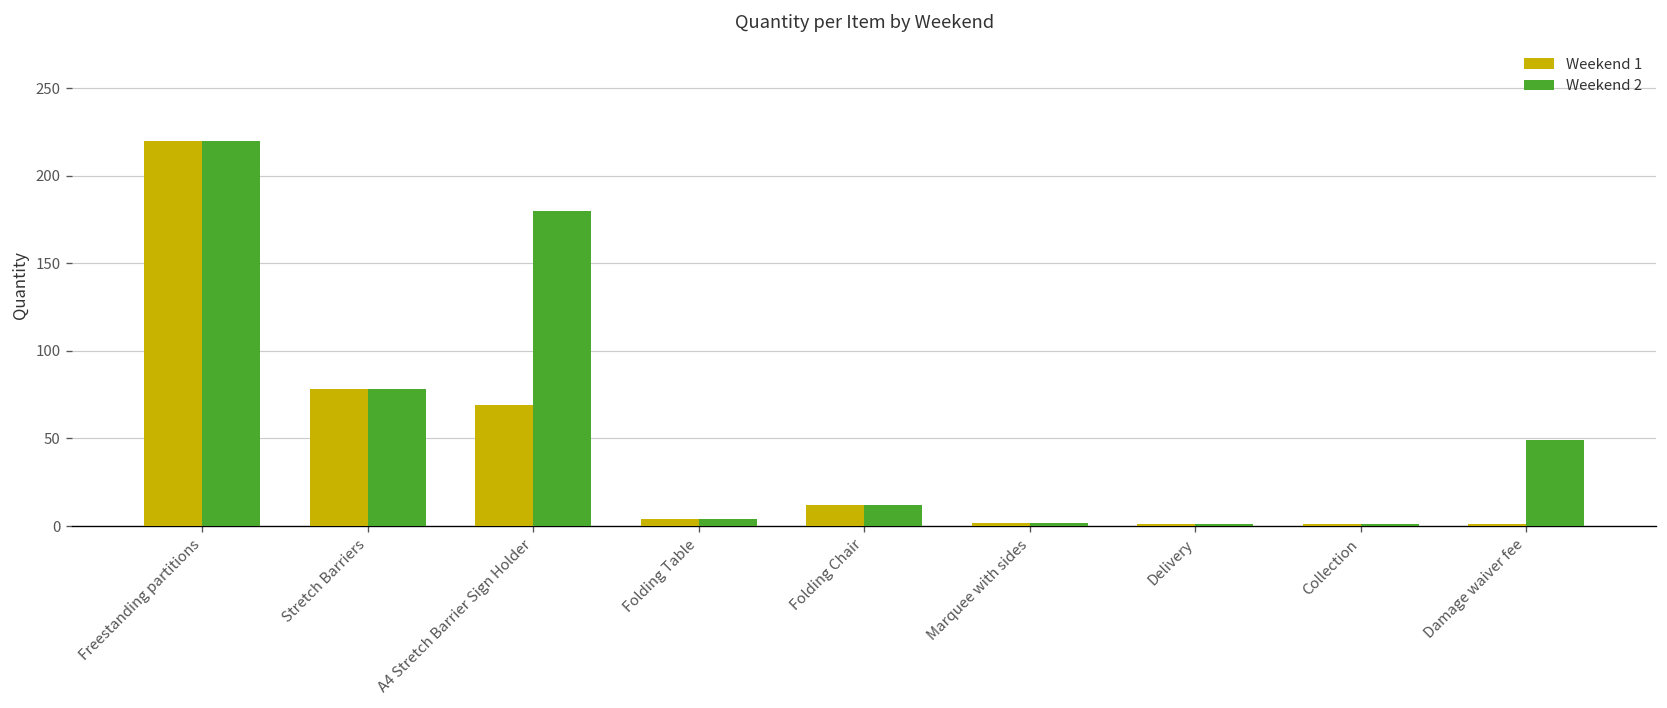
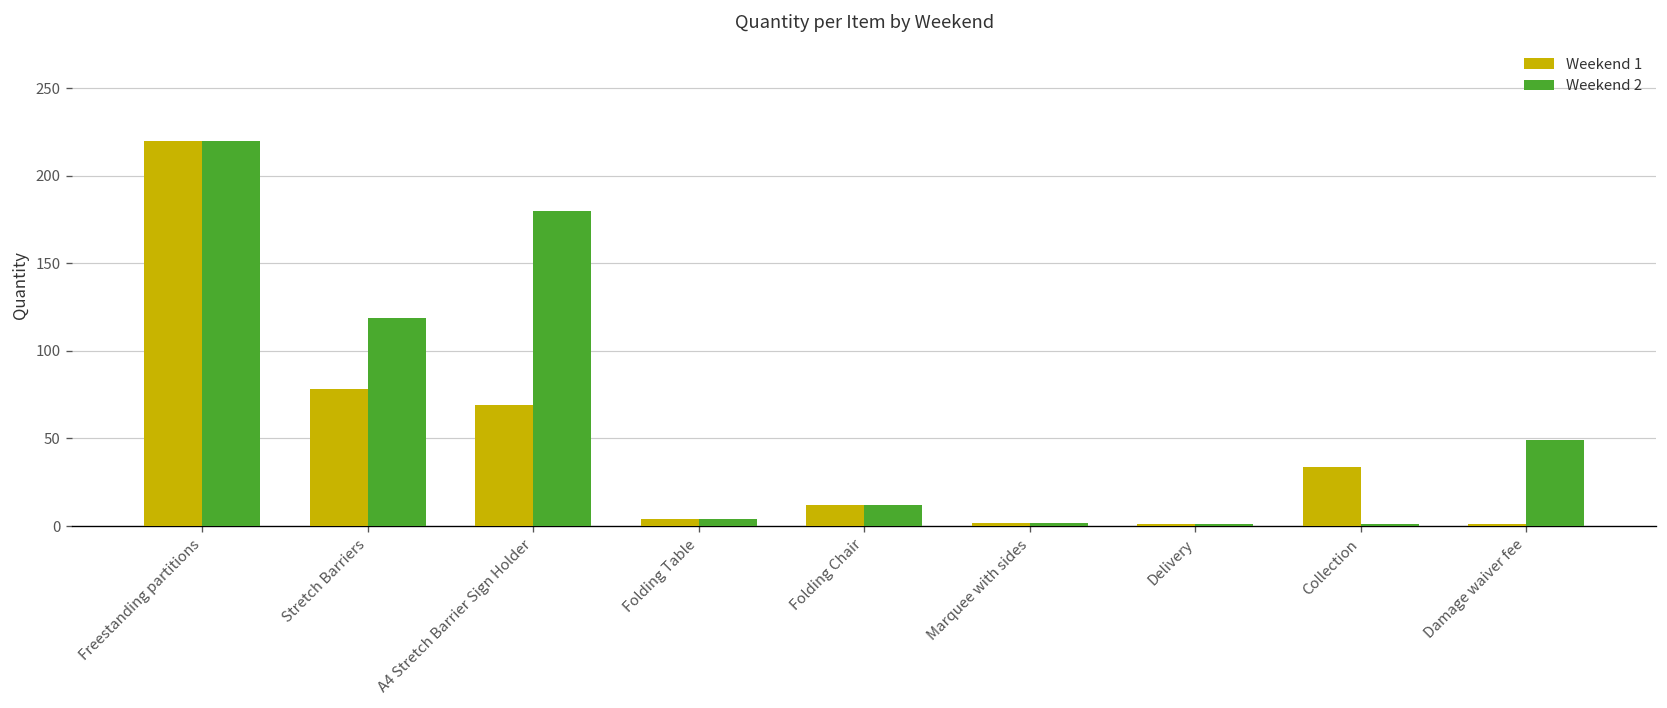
Weekend 2, Stretch Barriers: 78 -> 119
Weekend 1, Collection: 1 -> 34
